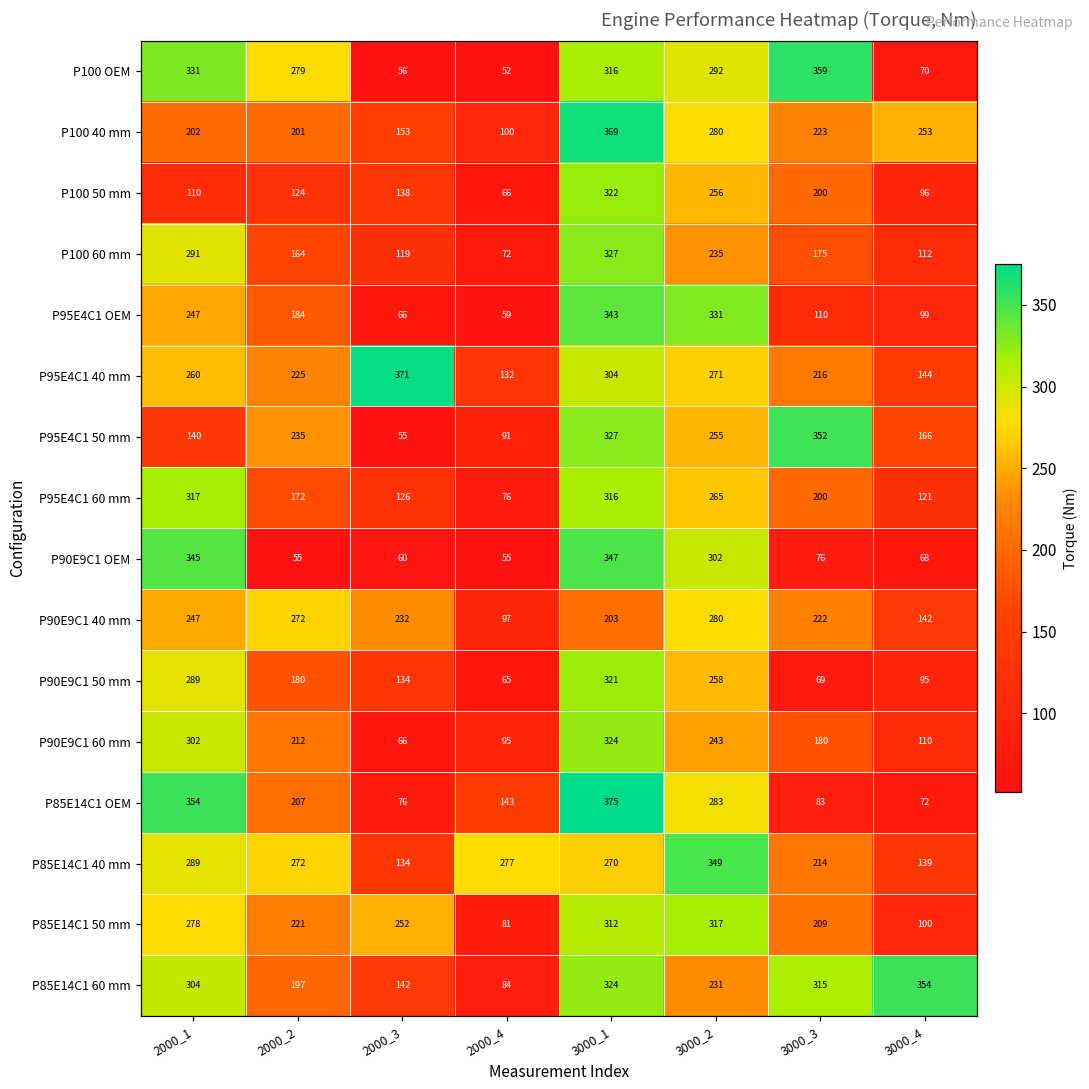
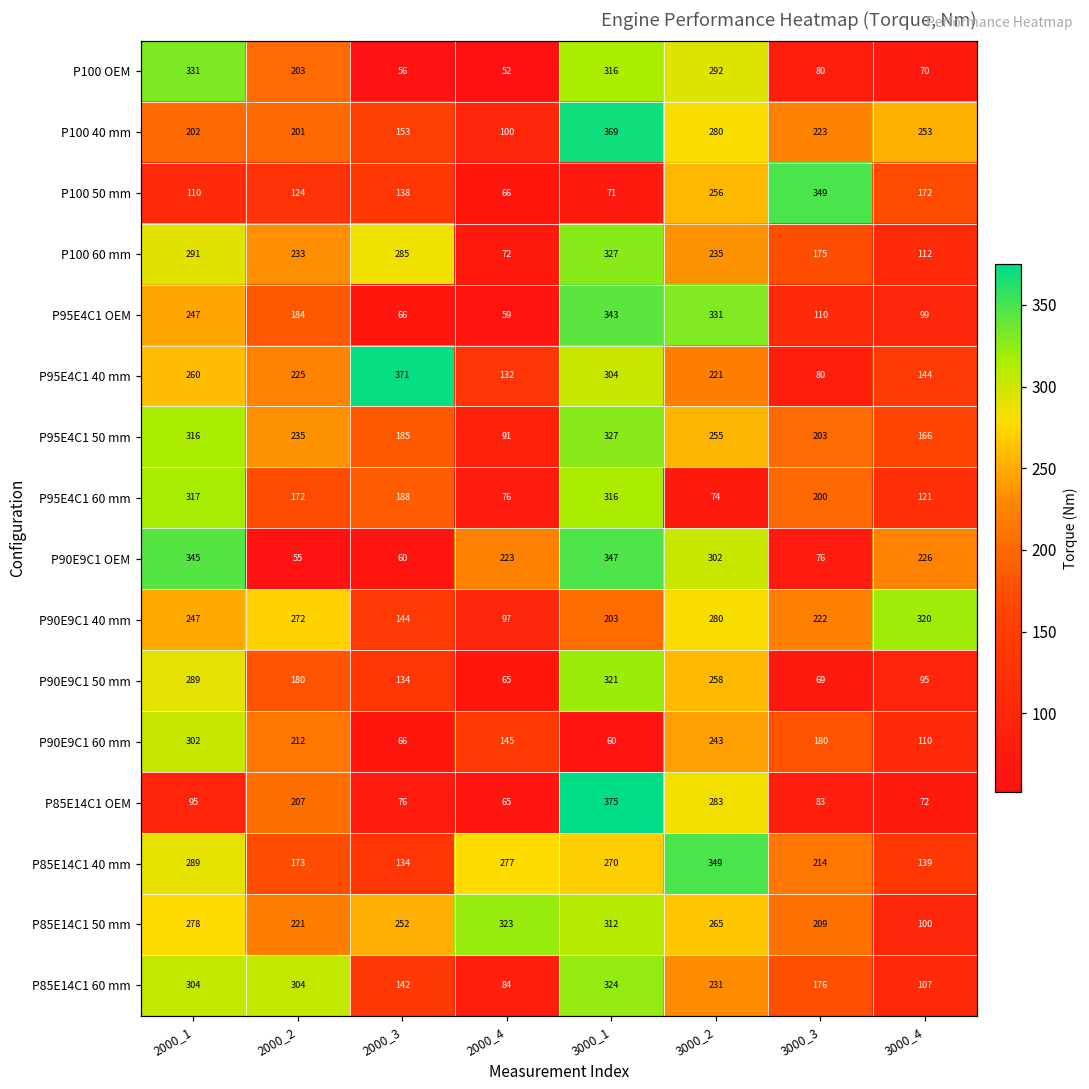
P100 OEM, 2000_2: 279 -> 203
P100 OEM, 3000_3: 359 -> 80
P100 50 mm, 3000_1: 322 -> 71
P100 50 mm, 3000_3: 200 -> 349
P100 50 mm, 3000_4: 96 -> 172
P100 60 mm, 2000_2: 164 -> 233
P100 60 mm, 2000_3: 119 -> 285
P95E4C1 40 mm, 3000_2: 271 -> 221
P95E4C1 40 mm, 3000_3: 216 -> 80
P95E4C1 50 mm, 2000_1: 140 -> 316
P95E4C1 50 mm, 2000_3: 55 -> 185
P95E4C1 50 mm, 3000_3: 352 -> 203
P95E4C1 60 mm, 2000_3: 126 -> 188
P95E4C1 60 mm, 3000_2: 265 -> 74
P90E9C1 OEM, 2000_4: 55 -> 223
P90E9C1 OEM, 3000_4: 68 -> 226
P90E9C1 40 mm, 2000_3: 232 -> 144
P90E9C1 40 mm, 3000_4: 142 -> 320
P90E9C1 60 mm, 2000_4: 95 -> 145
P90E9C1 60 mm, 3000_1: 324 -> 60
P85E14C1 OEM, 2000_1: 354 -> 95
P85E14C1 OEM, 2000_4: 143 -> 65
P85E14C1 40 mm, 2000_2: 272 -> 173
P85E14C1 50 mm, 2000_4: 81 -> 323
P85E14C1 50 mm, 3000_2: 317 -> 265
P85E14C1 60 mm, 2000_2: 197 -> 304
P85E14C1 60 mm, 3000_3: 315 -> 176
P85E14C1 60 mm, 3000_4: 354 -> 107
